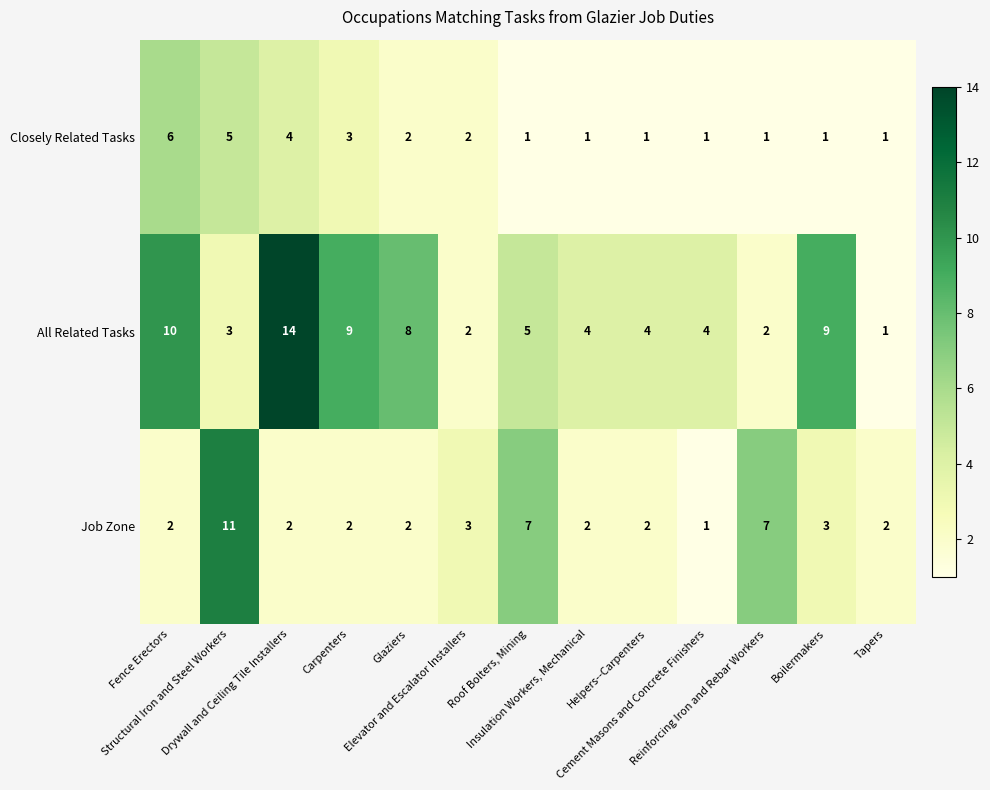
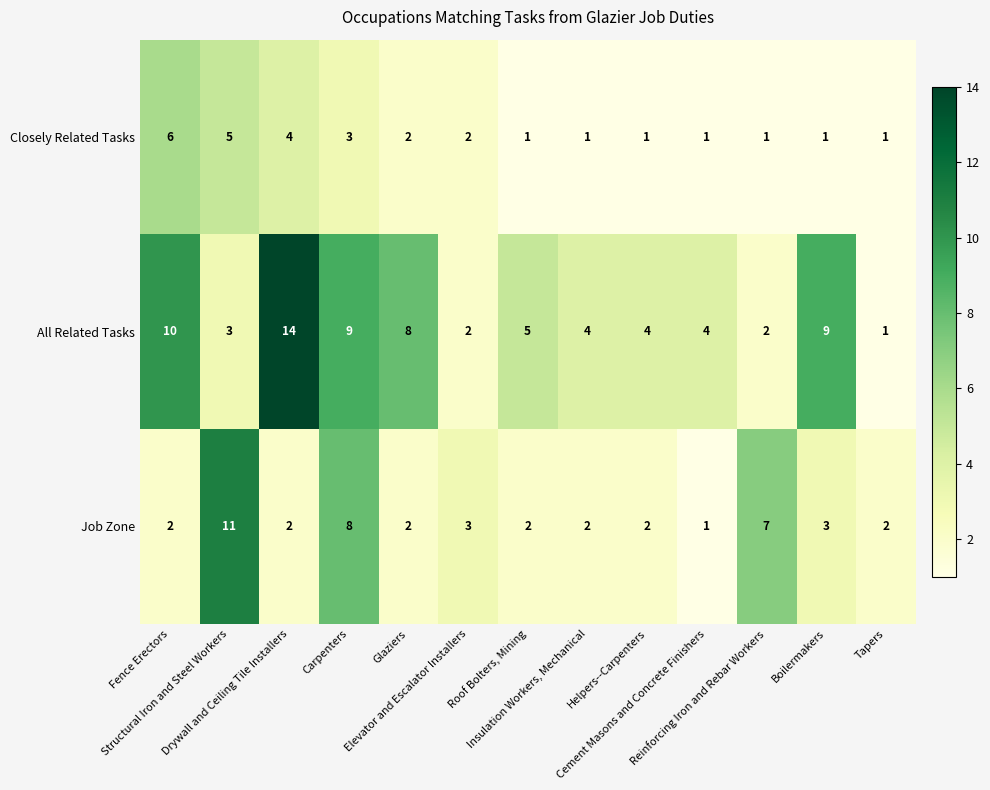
Job Zone, Carpenters: 2 -> 8
Job Zone, Roof Bolters, Mining: 7 -> 2
